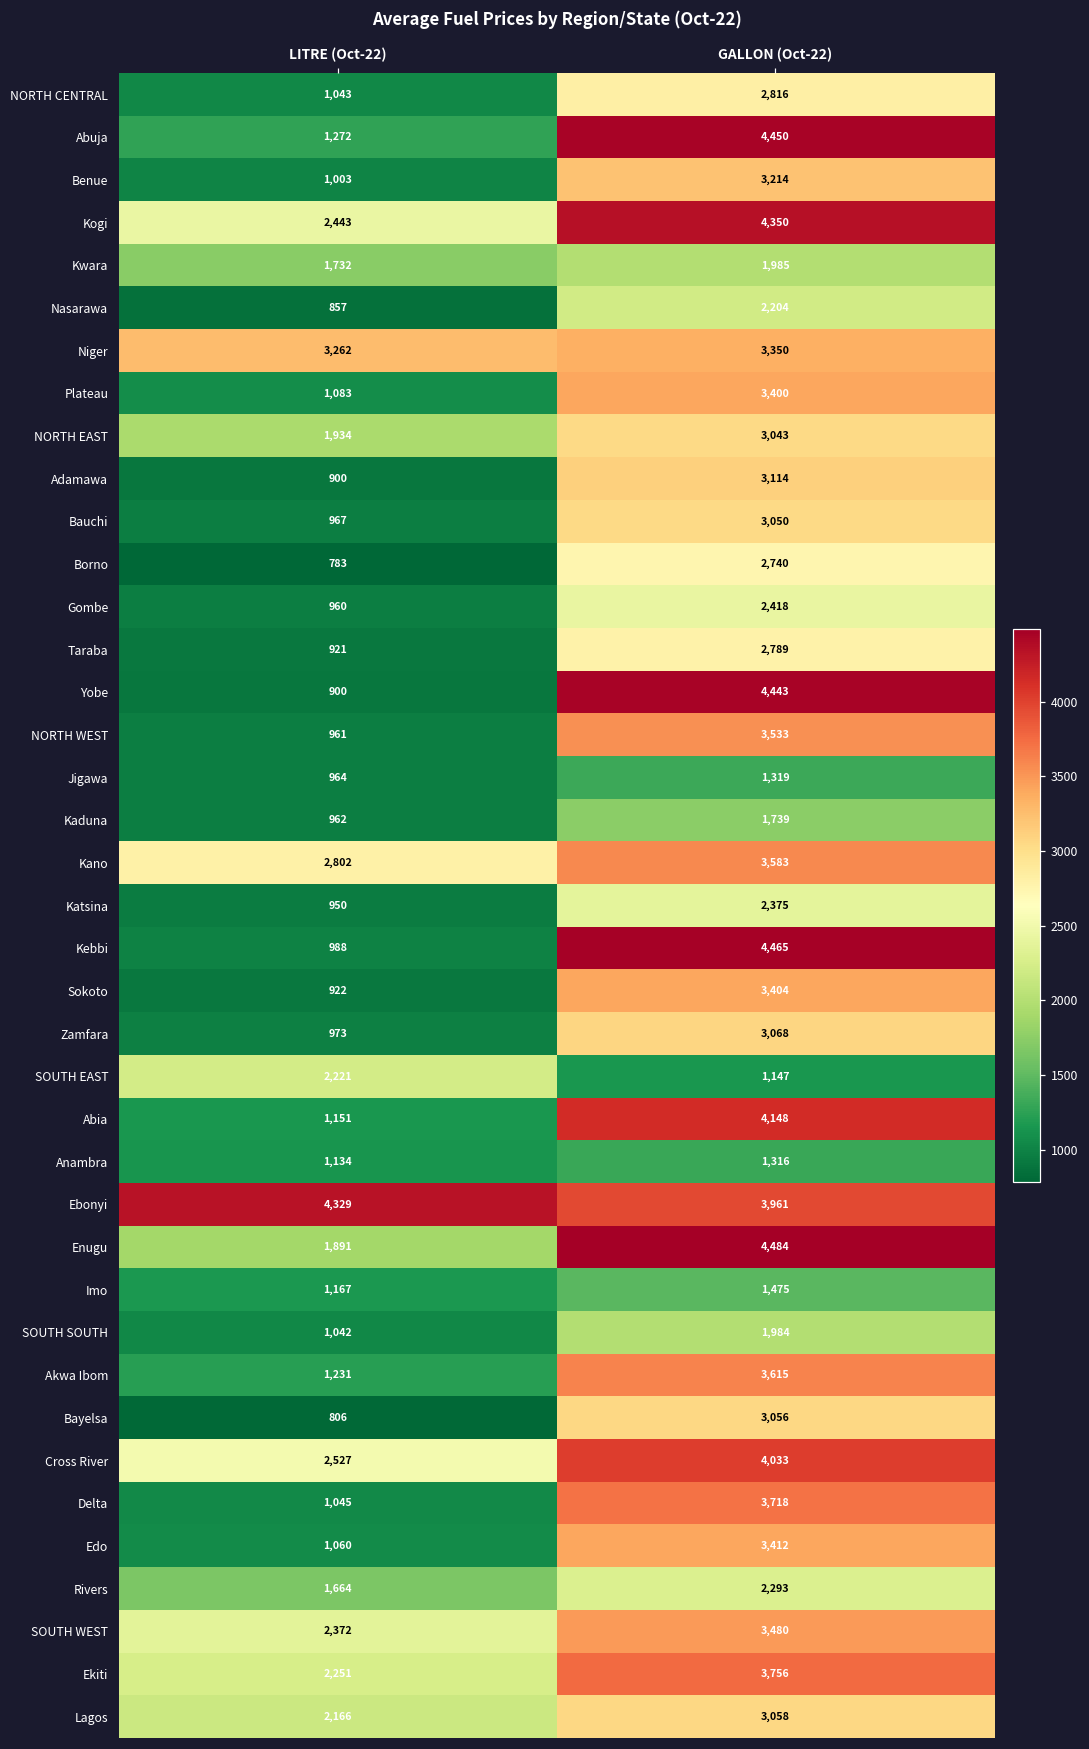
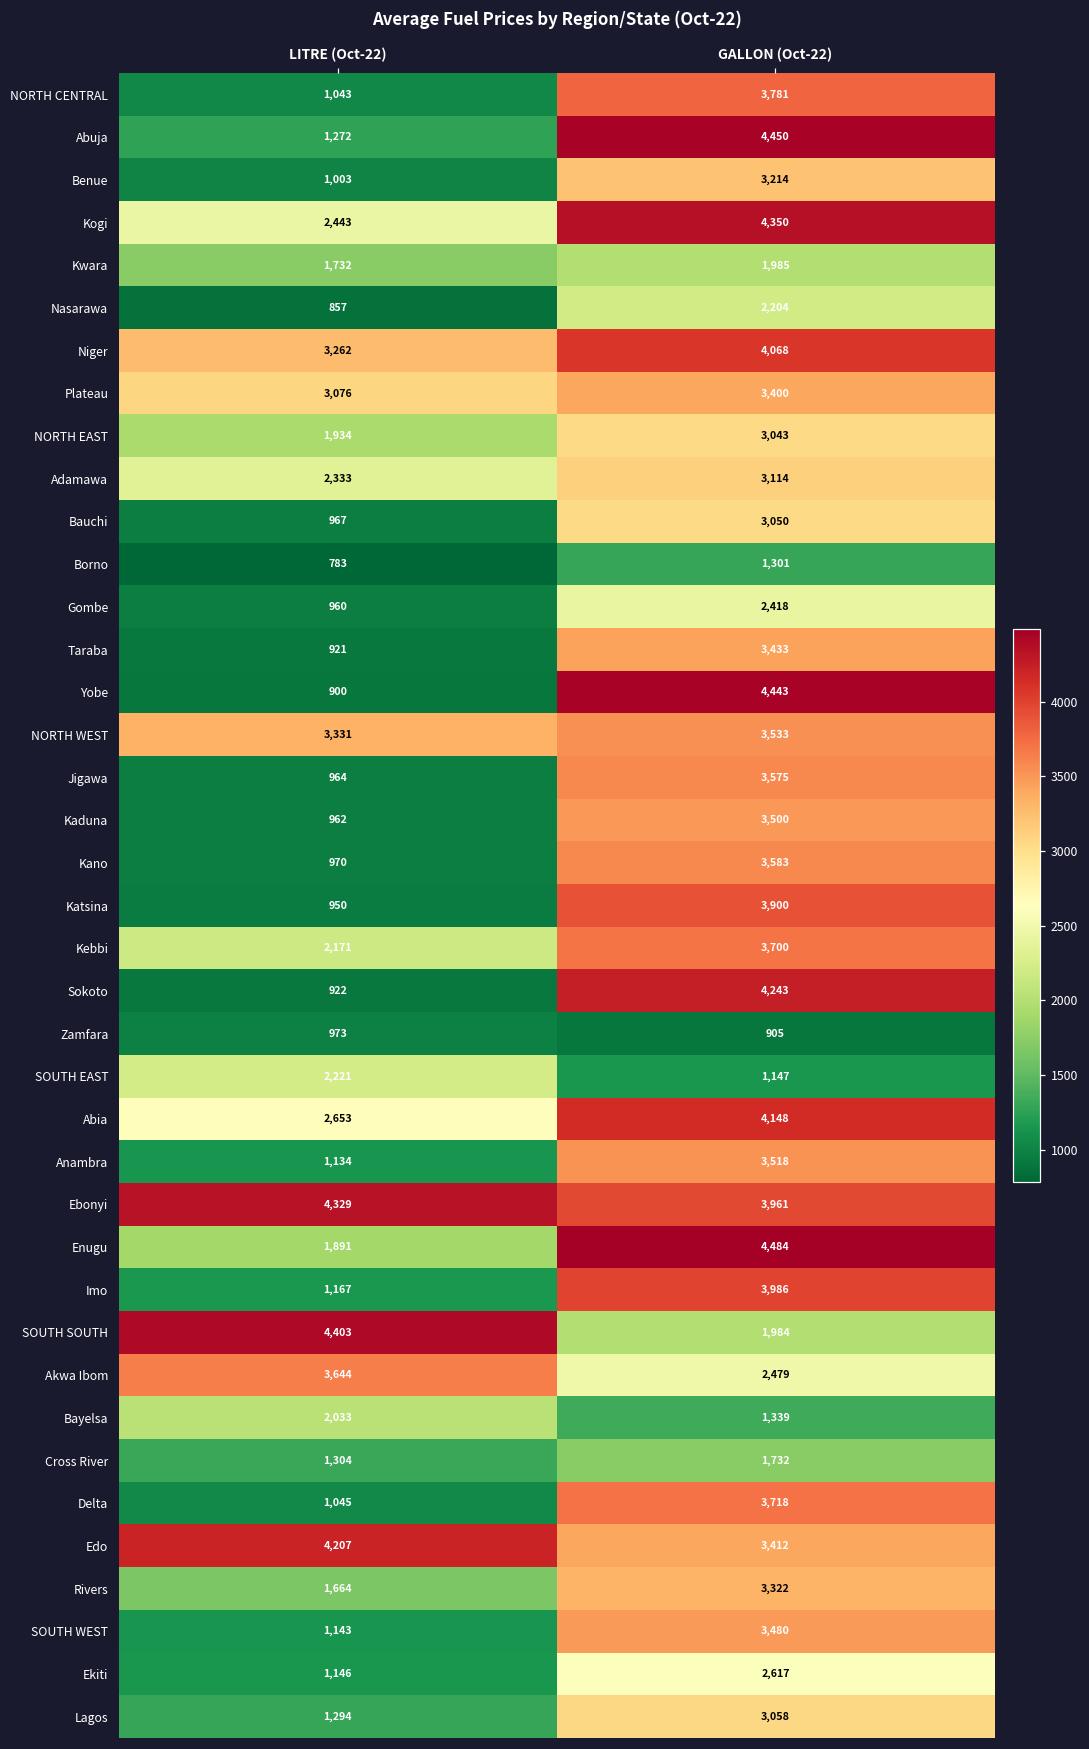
NORTH CENTRAL, GALLON (Oct-22): 2,816 -> 3,781
Niger, GALLON (Oct-22): 3,350 -> 4,068
Plateau, LITRE (Oct-22): 1,083 -> 3,076
Adamawa, LITRE (Oct-22): 900 -> 2,333
Borno, GALLON (Oct-22): 2,740 -> 1,301
Taraba, GALLON (Oct-22): 2,789 -> 3,433
NORTH WEST, LITRE (Oct-22): 961 -> 3,331
Jigawa, GALLON (Oct-22): 1,319 -> 3,575
Kaduna, GALLON (Oct-22): 1,739 -> 3,500
Kano, LITRE (Oct-22): 2,802 -> 970
Katsina, GALLON (Oct-22): 2,375 -> 3,900
Kebbi, LITRE (Oct-22): 988 -> 2,171
Kebbi, GALLON (Oct-22): 4,465 -> 3,700
Sokoto, GALLON (Oct-22): 3,404 -> 4,243
Zamfara, GALLON (Oct-22): 3,068 -> 905
Abia, LITRE (Oct-22): 1,151 -> 2,653
Anambra, GALLON (Oct-22): 1,316 -> 3,518
Imo, GALLON (Oct-22): 1,475 -> 3,986
SOUTH SOUTH, LITRE (Oct-22): 1,042 -> 4,403
Akwa Ibom, LITRE (Oct-22): 1,231 -> 3,644
Akwa Ibom, GALLON (Oct-22): 3,615 -> 2,479
Bayelsa, LITRE (Oct-22): 806 -> 2,033
Bayelsa, GALLON (Oct-22): 3,056 -> 1,339
Cross River, LITRE (Oct-22): 2,527 -> 1,304
Cross River, GALLON (Oct-22): 4,033 -> 1,732
Edo, LITRE (Oct-22): 1,060 -> 4,207
Rivers, GALLON (Oct-22): 2,293 -> 3,322
SOUTH WEST, LITRE (Oct-22): 2,372 -> 1,143
Ekiti, LITRE (Oct-22): 2,251 -> 1,146
Ekiti, GALLON (Oct-22): 3,756 -> 2,617
Lagos, LITRE (Oct-22): 2,166 -> 1,294
